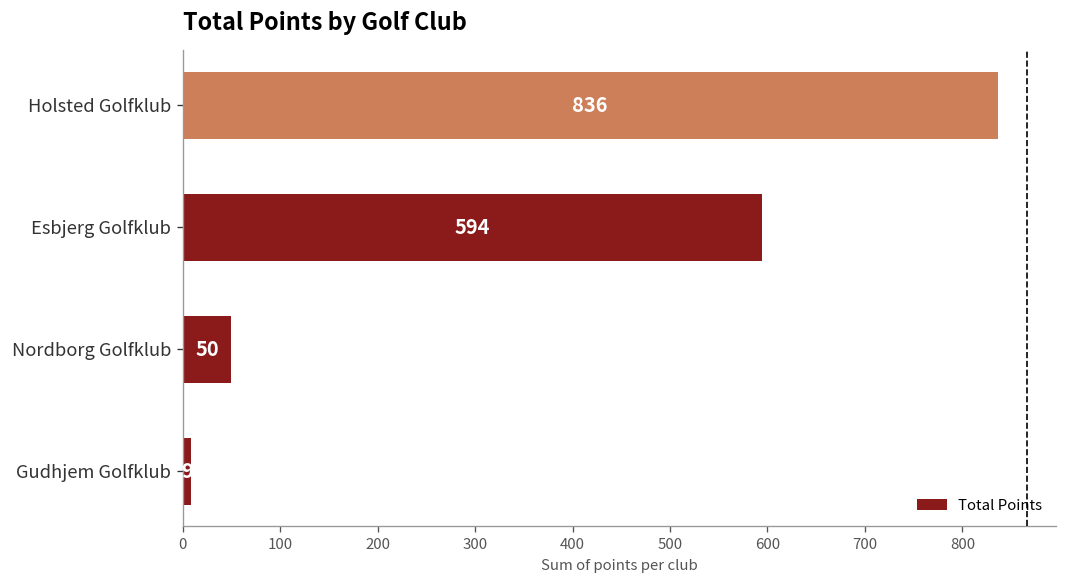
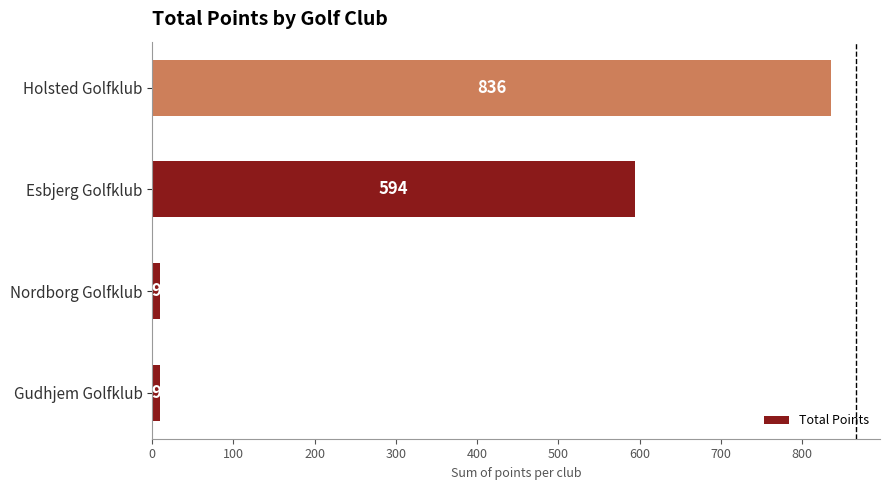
Nordborg Golfklub: 50 -> 9
